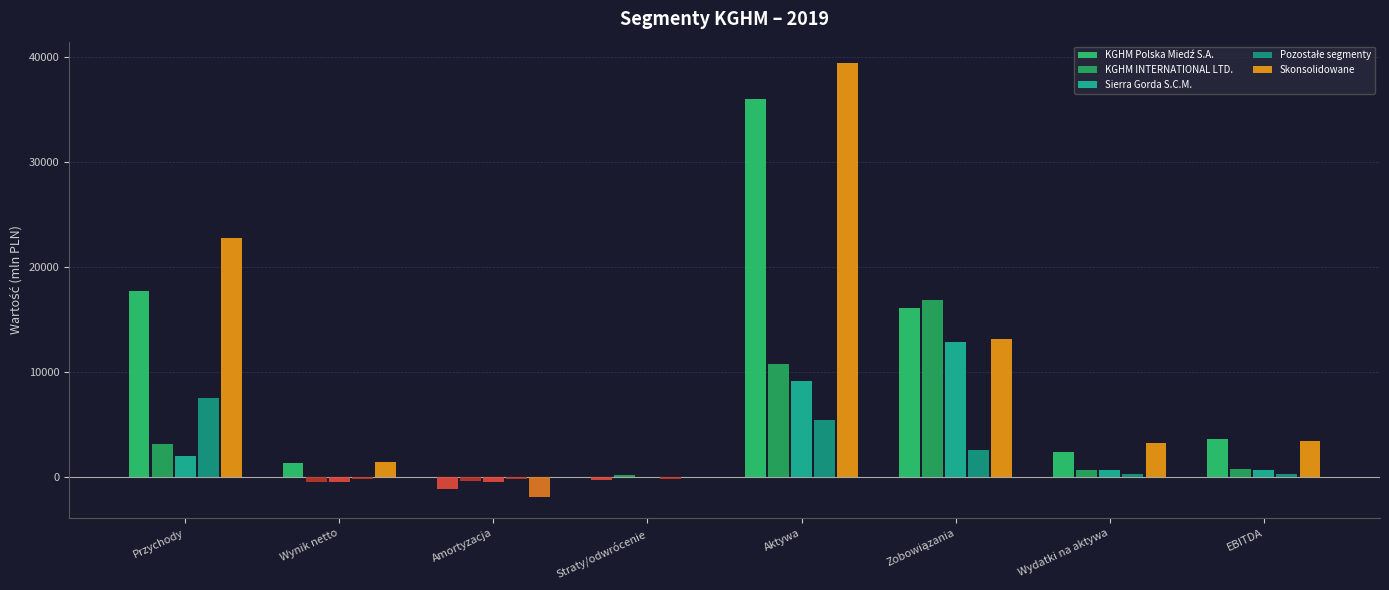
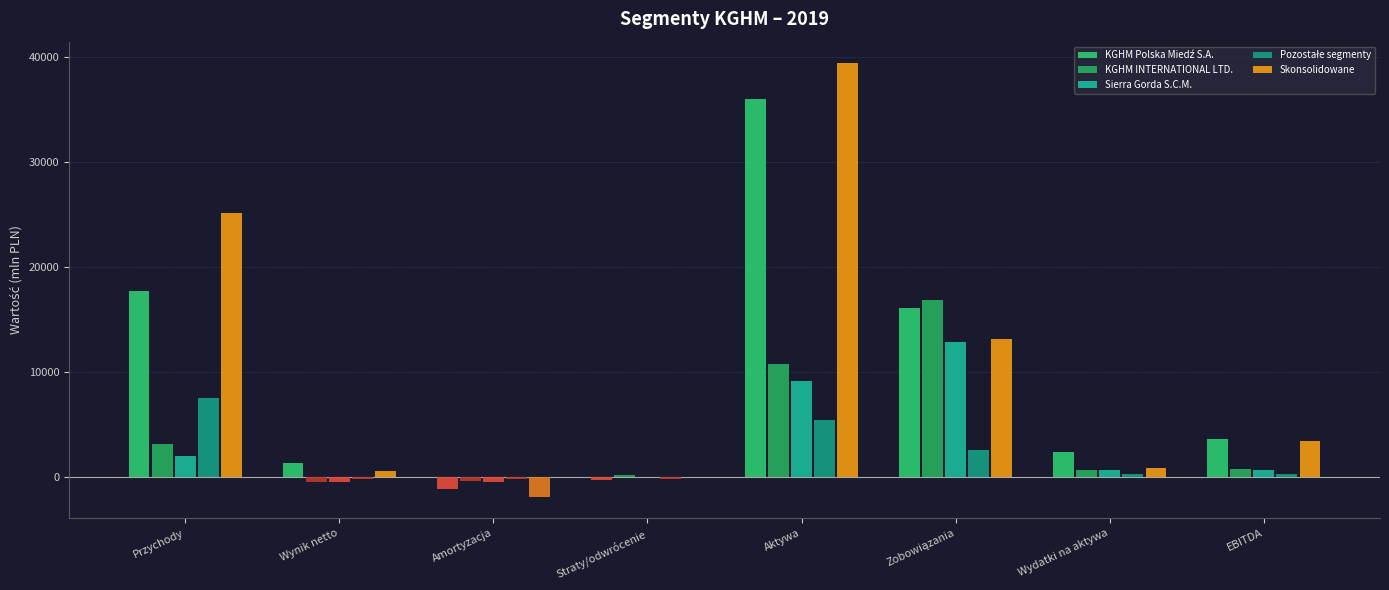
Skonsolidowane, Przychody: 22700 -> 25200
Skonsolidowane, Wynik netto: 1400 -> 500
Skonsolidowane, Wydatki na aktywa: 3200 -> 800
